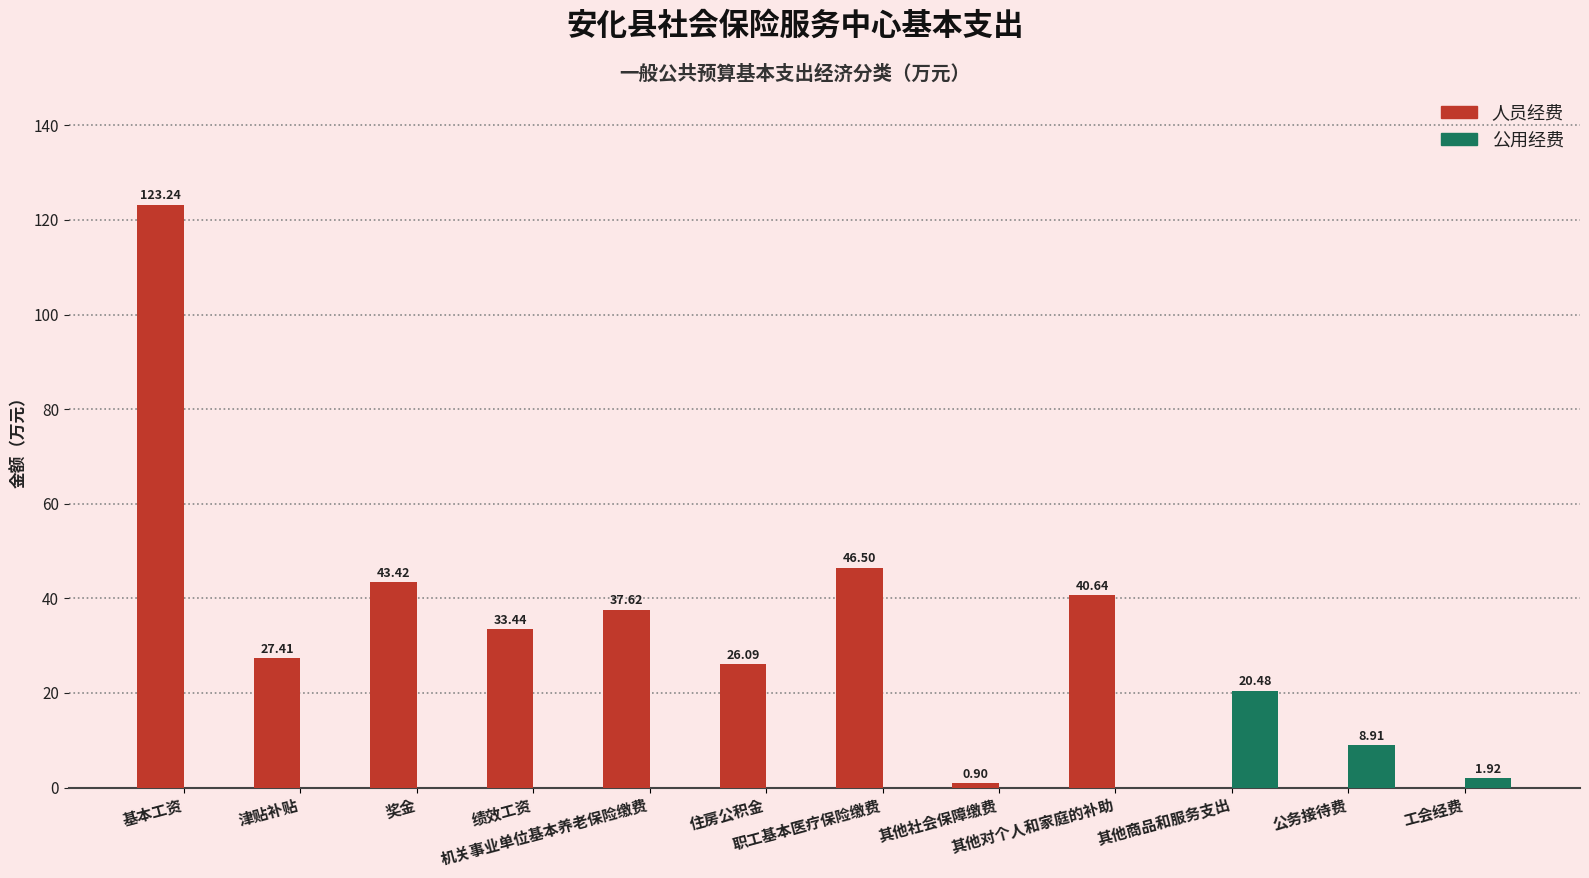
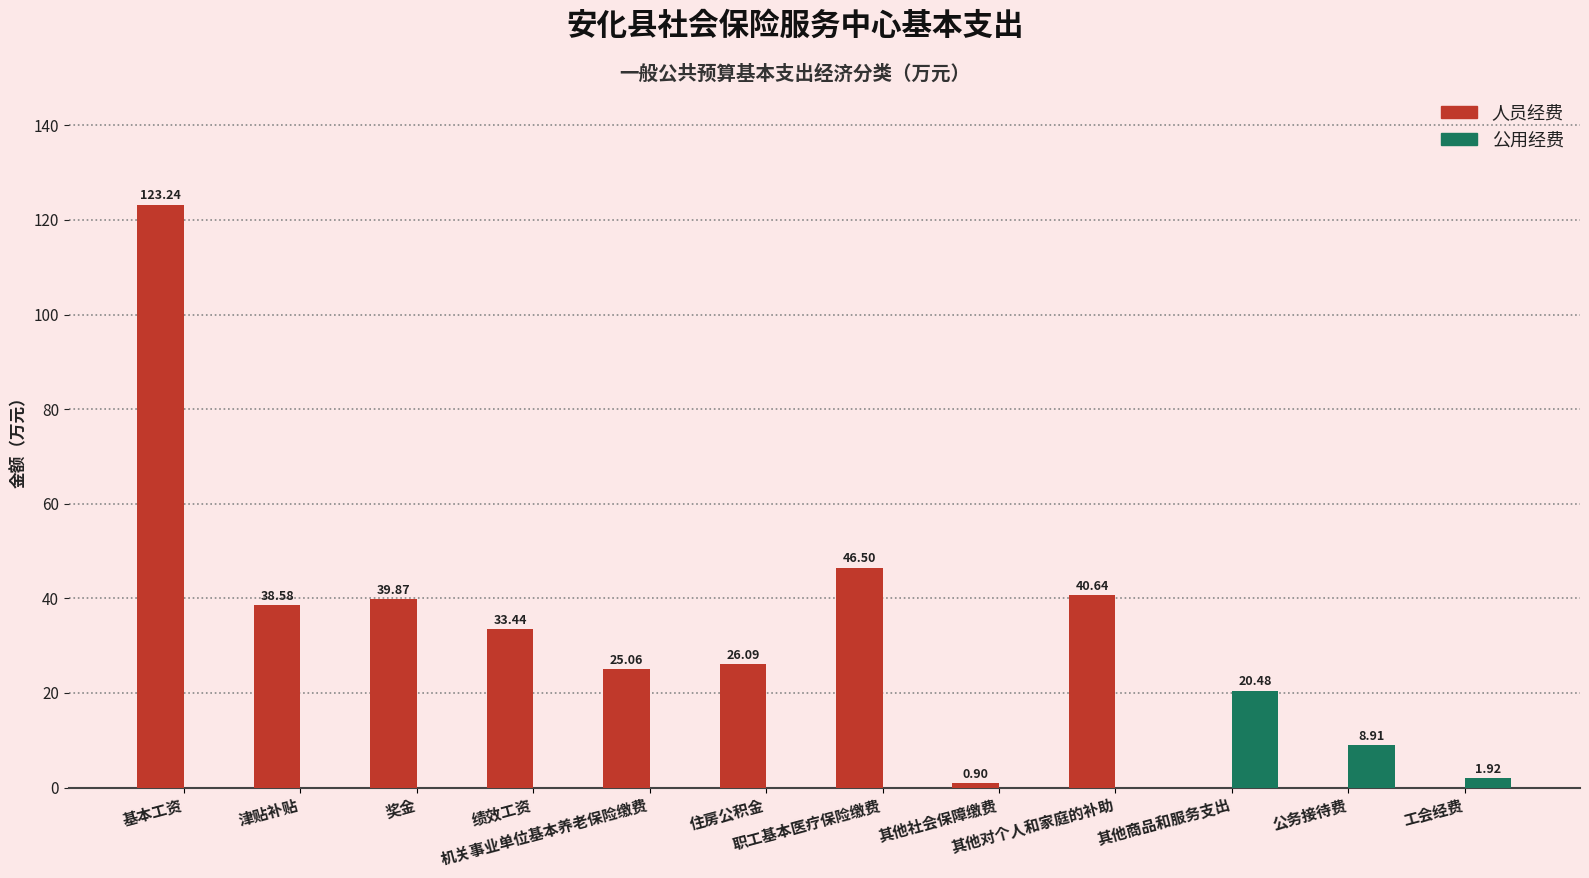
人员经费, 津贴补贴: 27.41 -> 38.58
人员经费, 奖金: 43.42 -> 39.87
人员经费, 机关事业单位基本养老保险缴费: 37.62 -> 25.06
